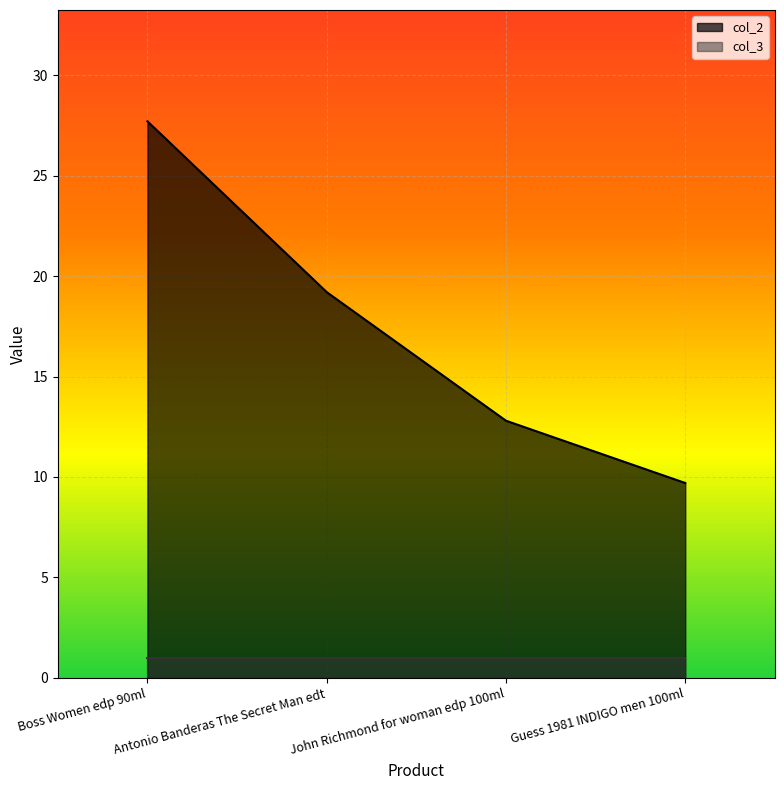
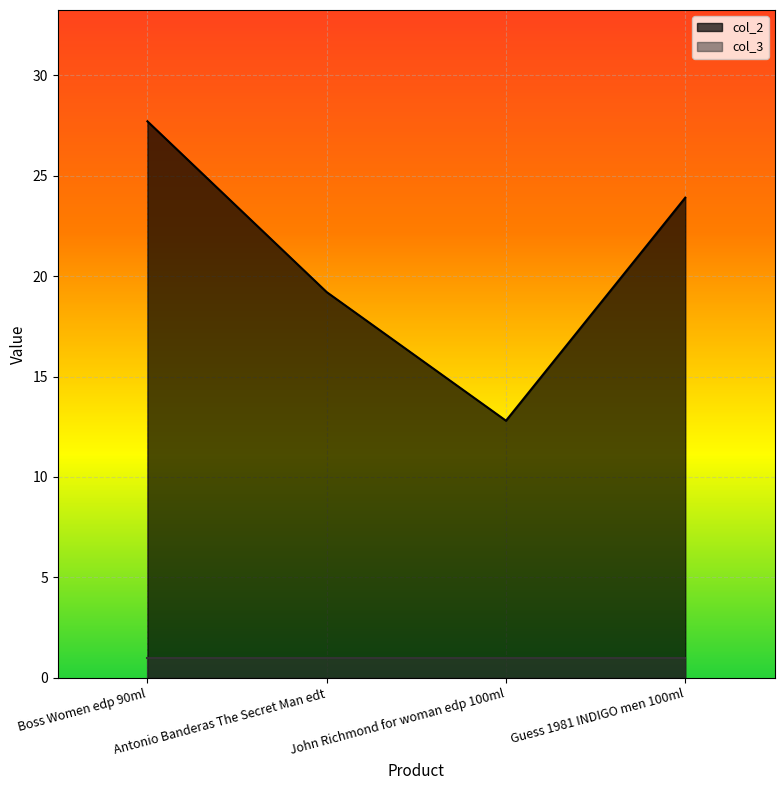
col_2, Guess 1981 INDIGO men 100ml: 9.7 -> 23.9
